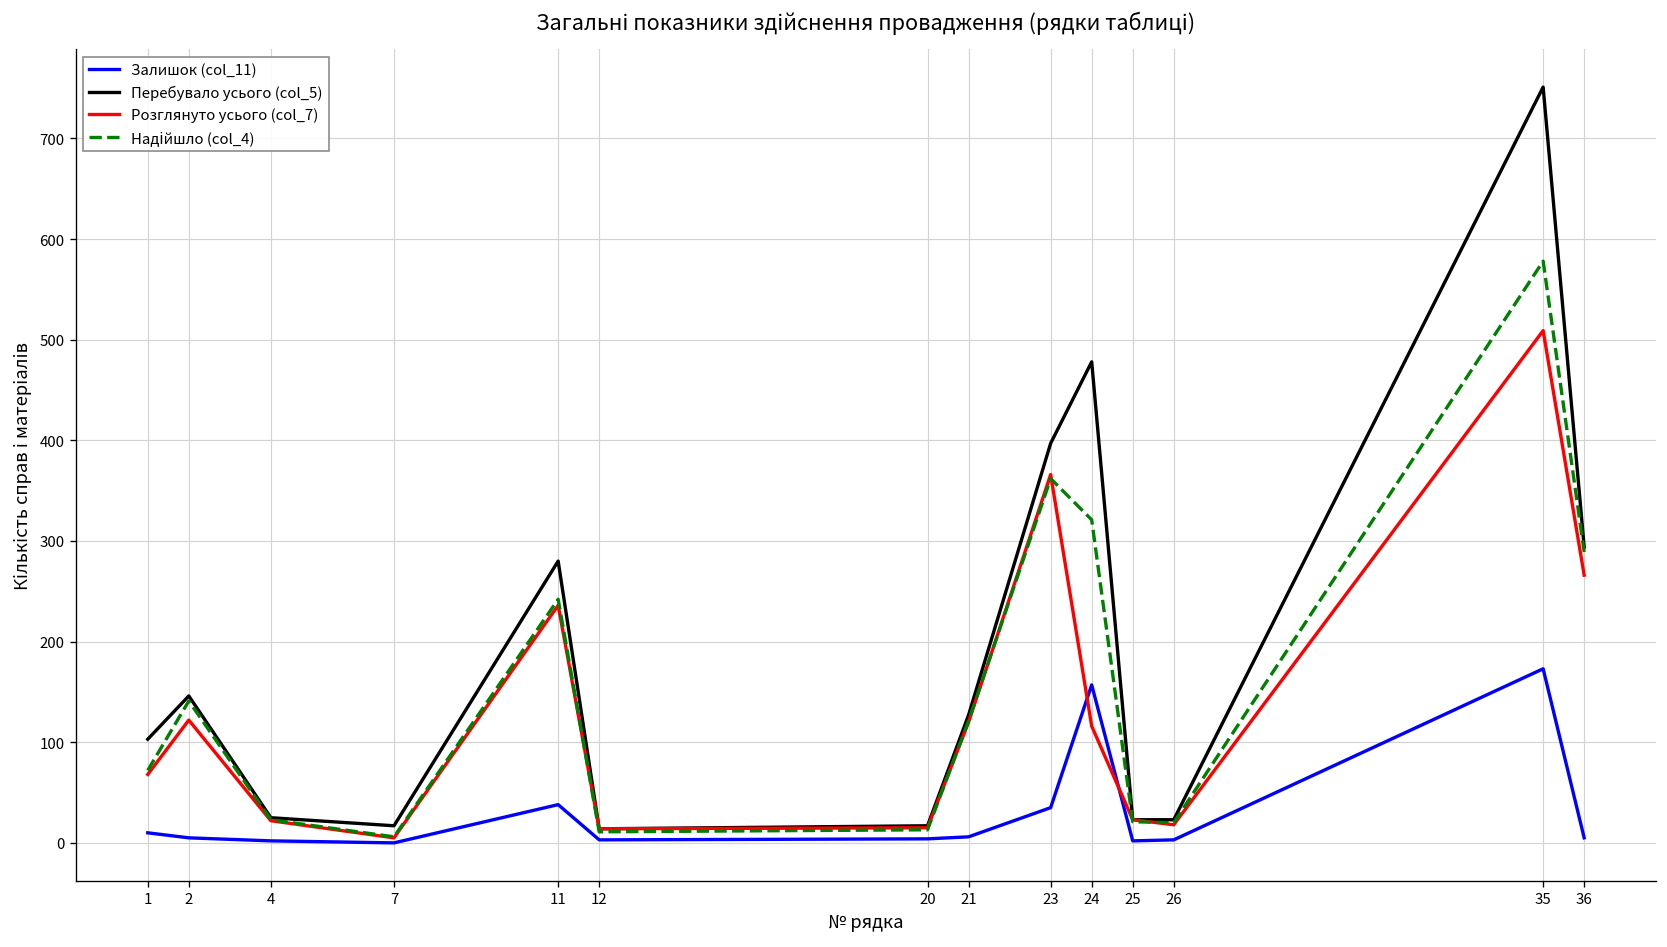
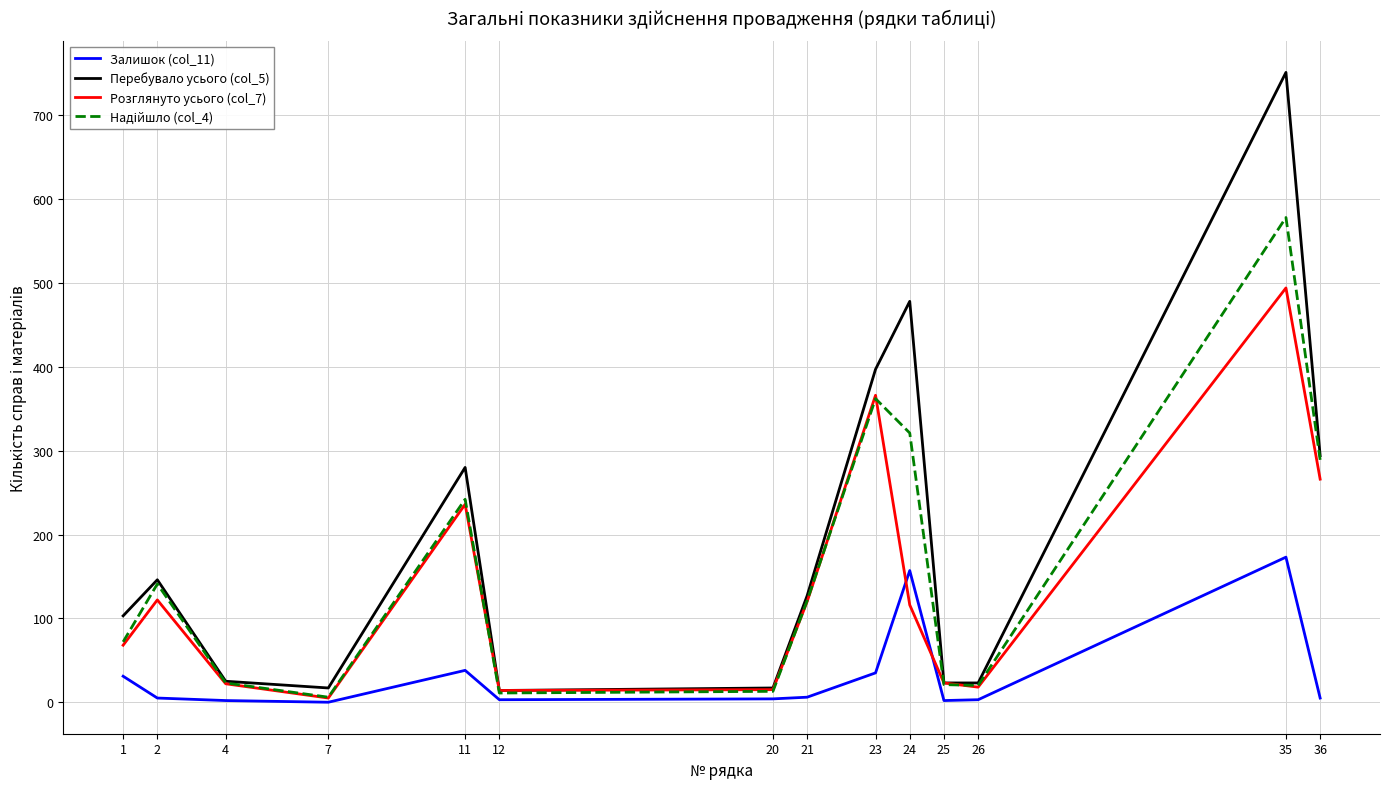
Залишок (col_11), 1: 10 -> 30
Розглянуто усього (col_7), 35: 510 -> 490
